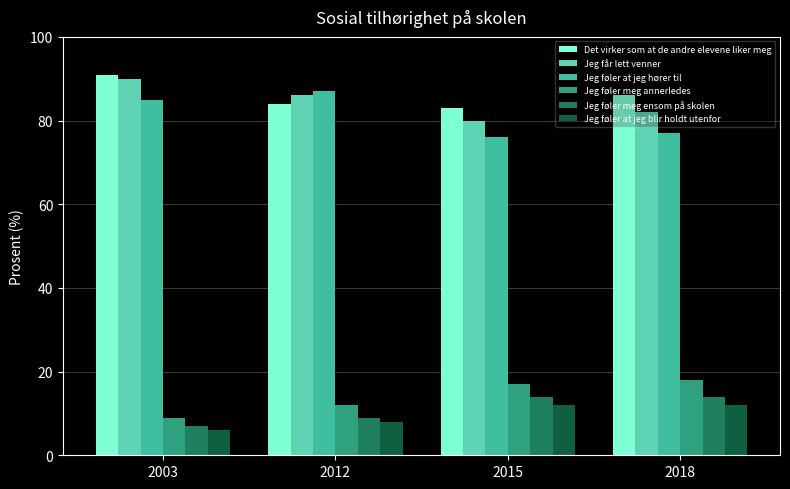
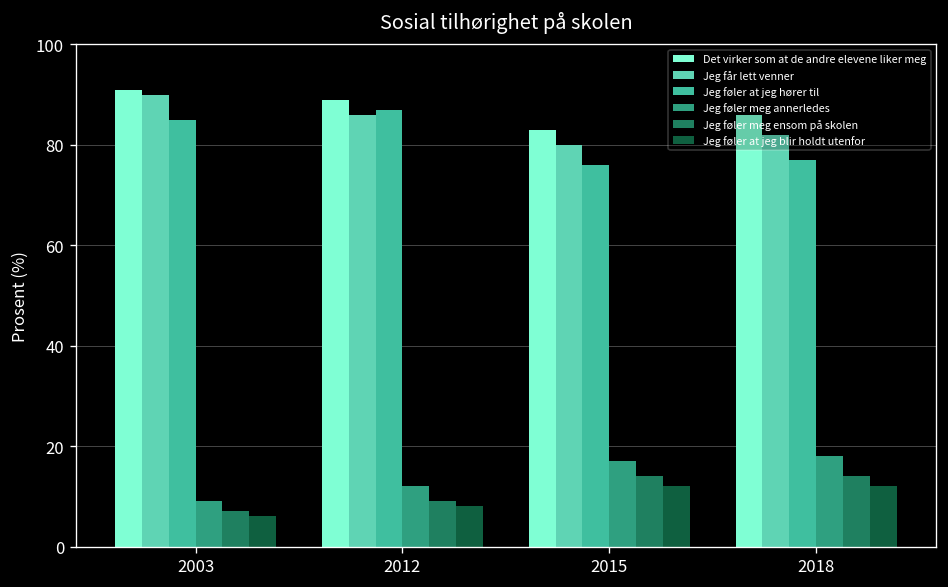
Det virker som at de andre elevene liker meg, 2012: 84 -> 89
